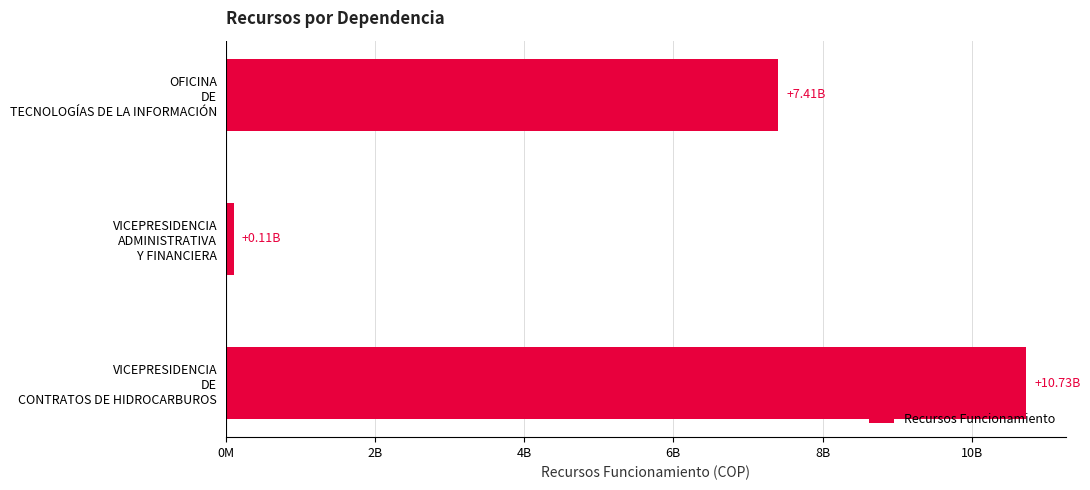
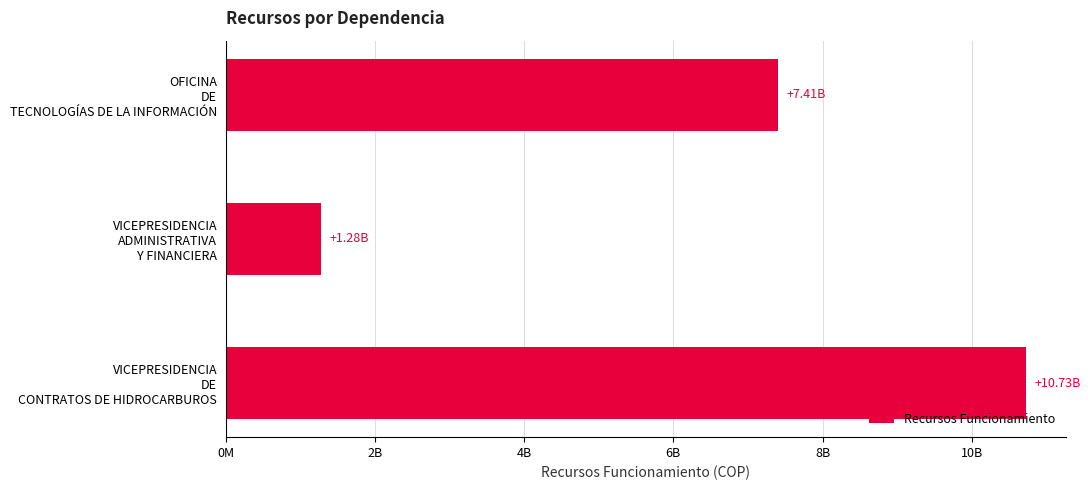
VICEPRESIDENCIA ADMINISTRATIVA Y FINANCIERA: +0.11B -> +1.28B
